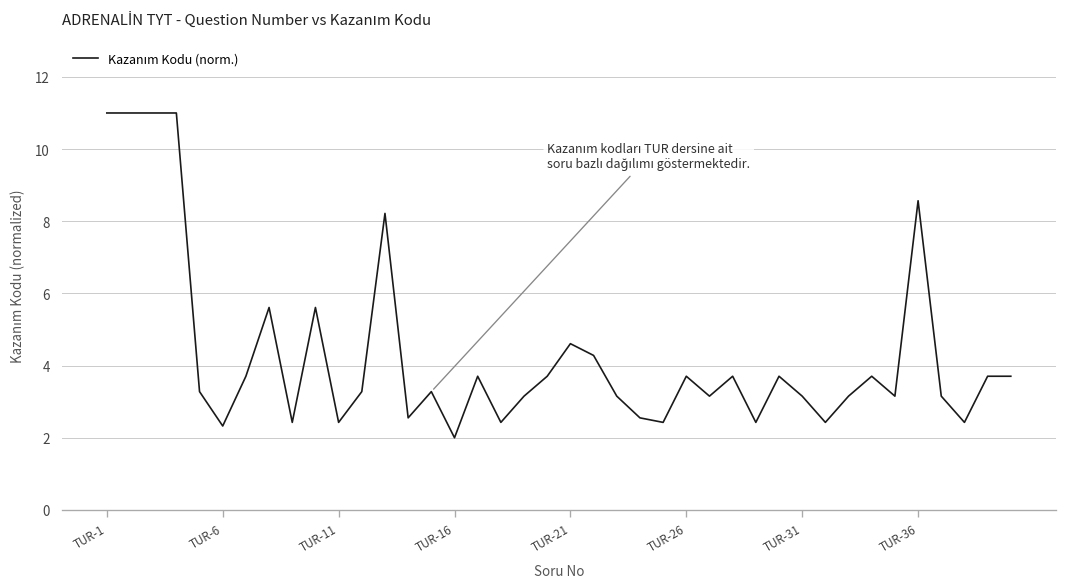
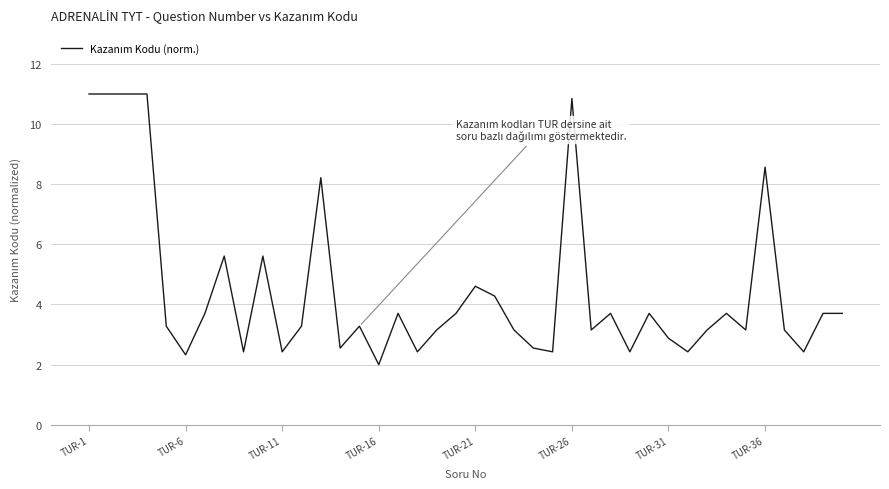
TUR-26: 3.7 -> 10.8
TUR-31: 3.2 -> 2.9
